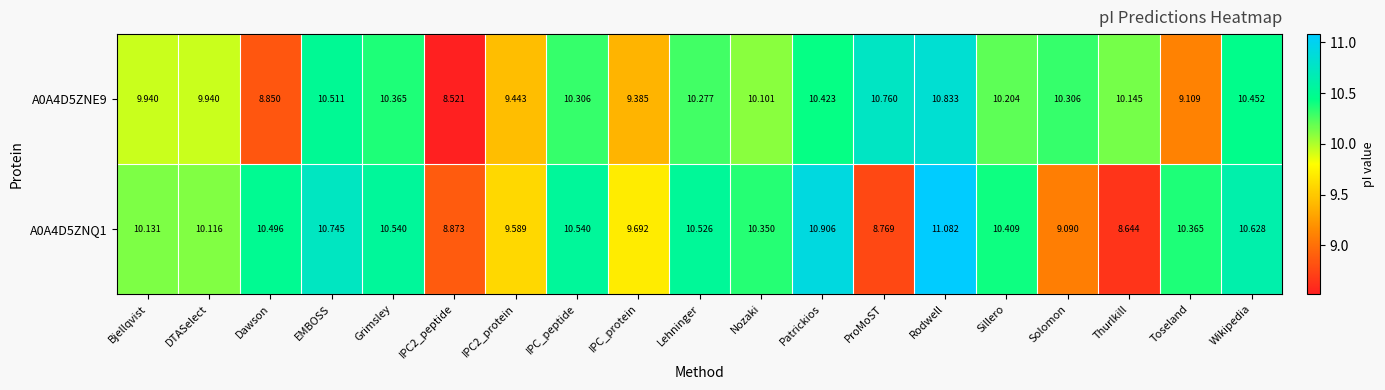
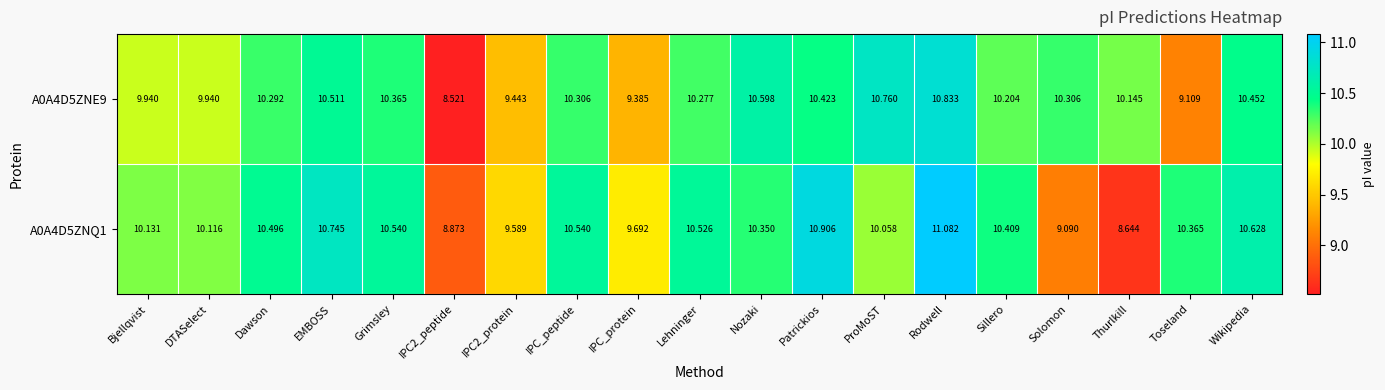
A0A4D5ZNE9, Dawson: 8.850 -> 10.292
A0A4D5ZNE9, Nozaki: 10.101 -> 10.598
A0A4D5ZNQ1, ProMoST: 8.769 -> 10.058
